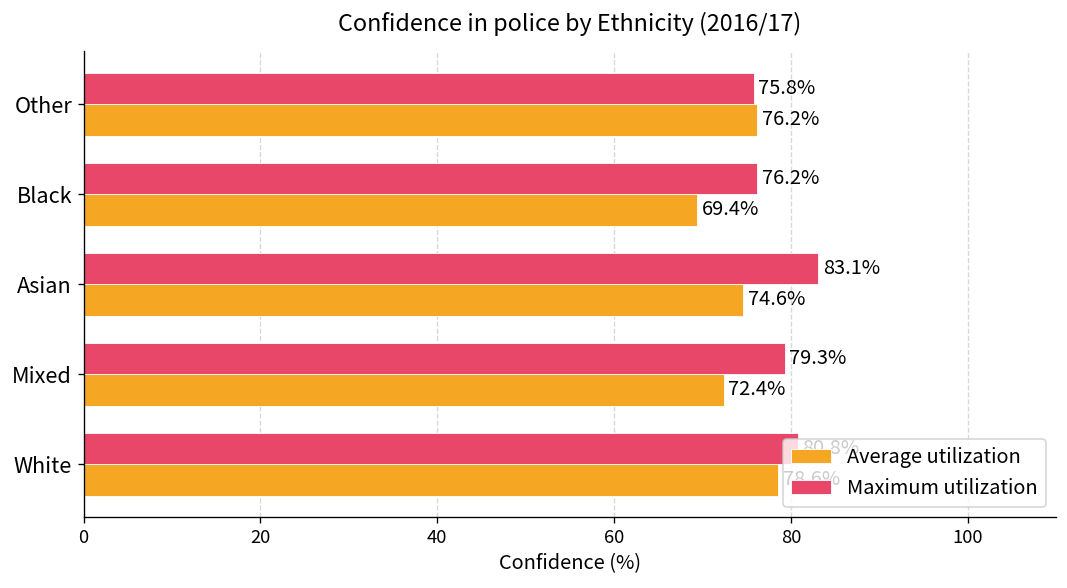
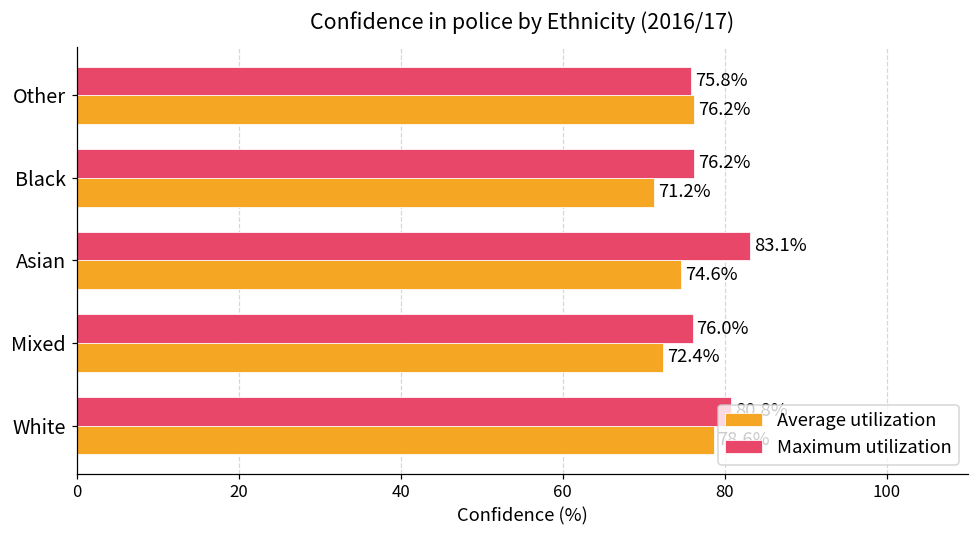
Average utilization, Black: 69.4% -> 71.2%
Maximum utilization, Mixed: 79.3% -> 76.0%
